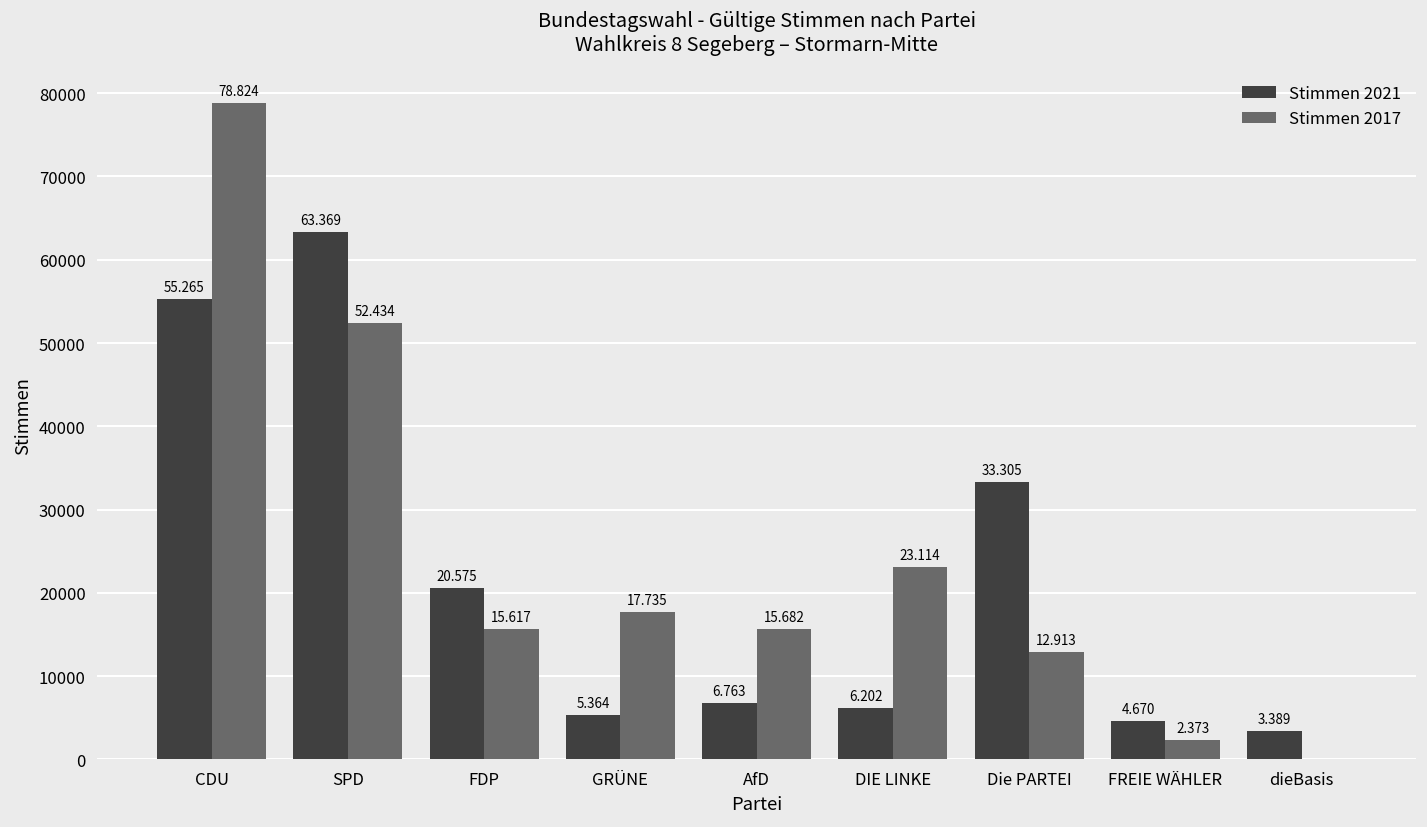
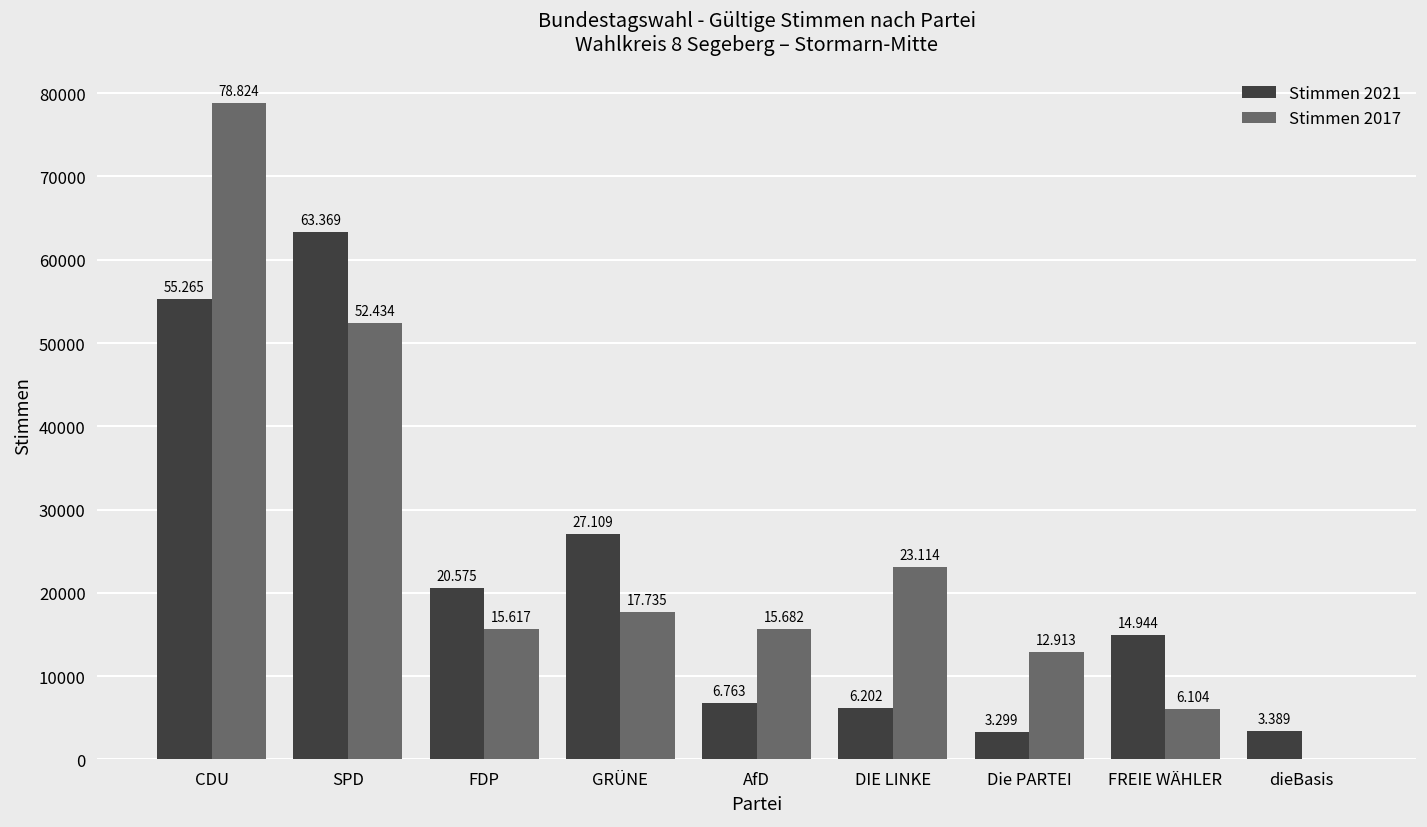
Stimmen 2021, GRÜNE: 5.364 -> 27.109
Stimmen 2021, Die PARTEI: 33.305 -> 3.299
Stimmen 2021, FREIE WÄHLER: 4.670 -> 14.944
Stimmen 2017, FREIE WÄHLER: 2.373 -> 6.104
